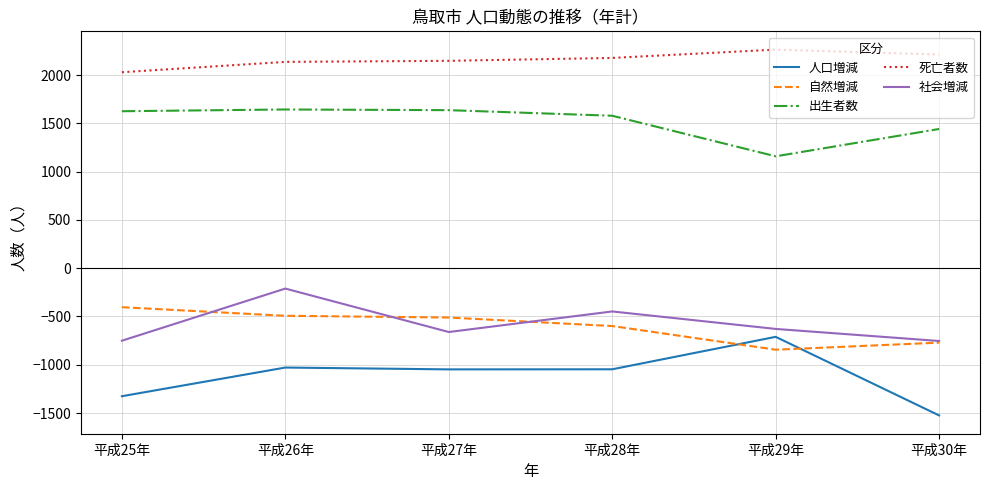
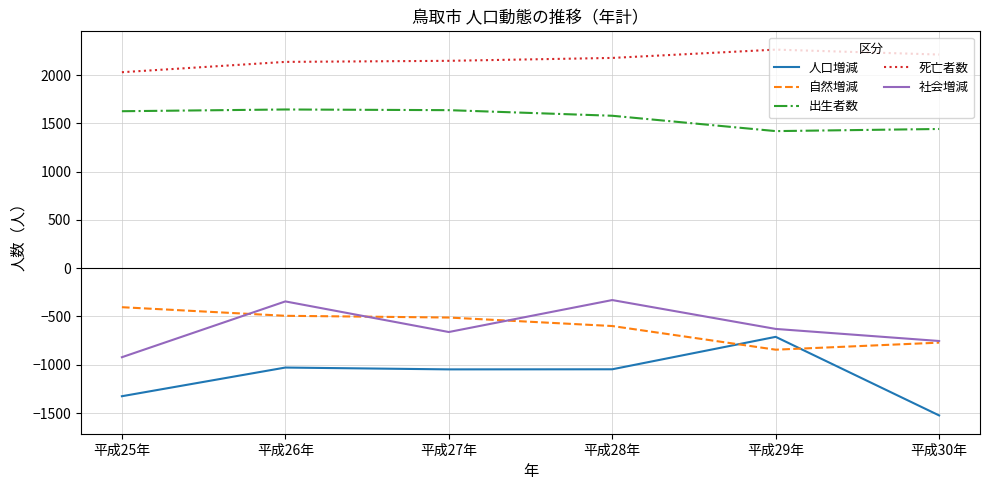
社会増減, 平成25年: -800 -> -900
社会増減, 平成26年: -200 -> -300
社会増減, 平成28年: -400 -> -300
出生者数, 平成29年: 1200 -> 1400
